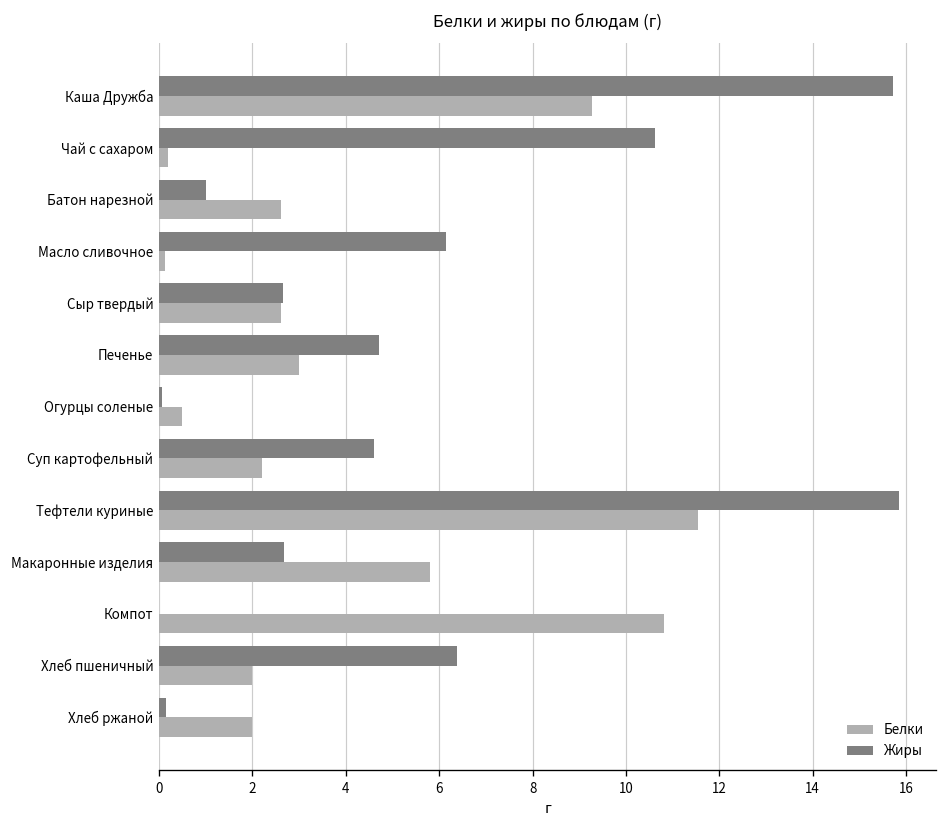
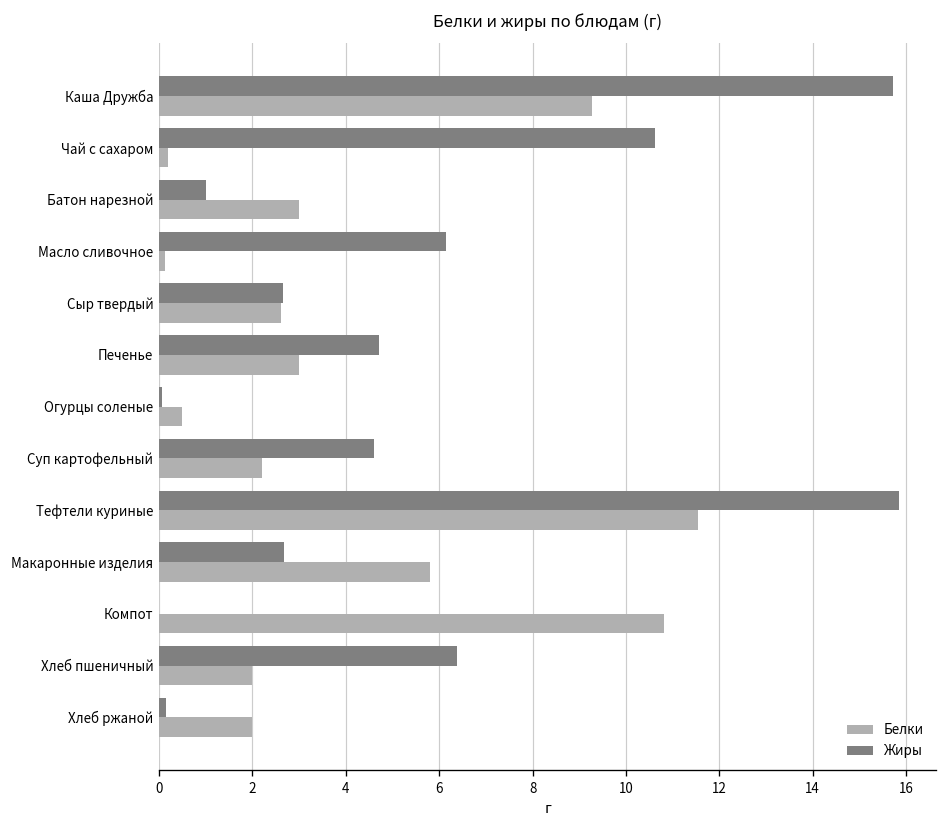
Белки, Батон нарезной: 2.6 -> 3.0
